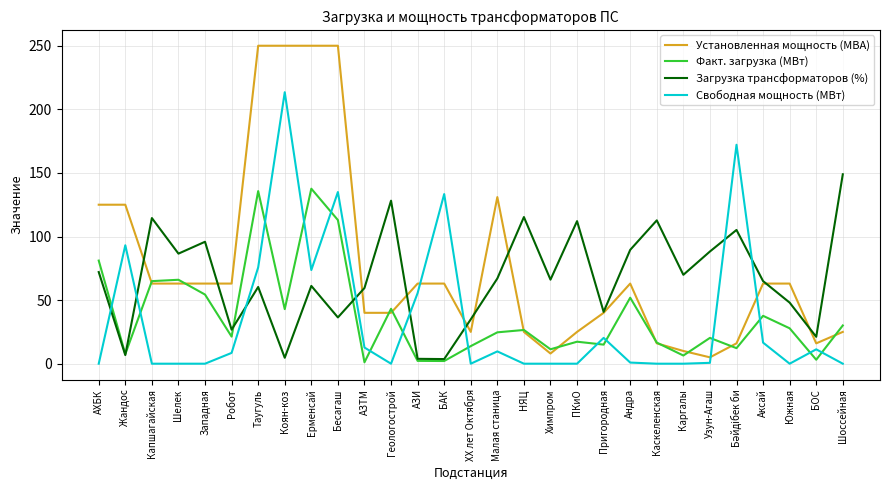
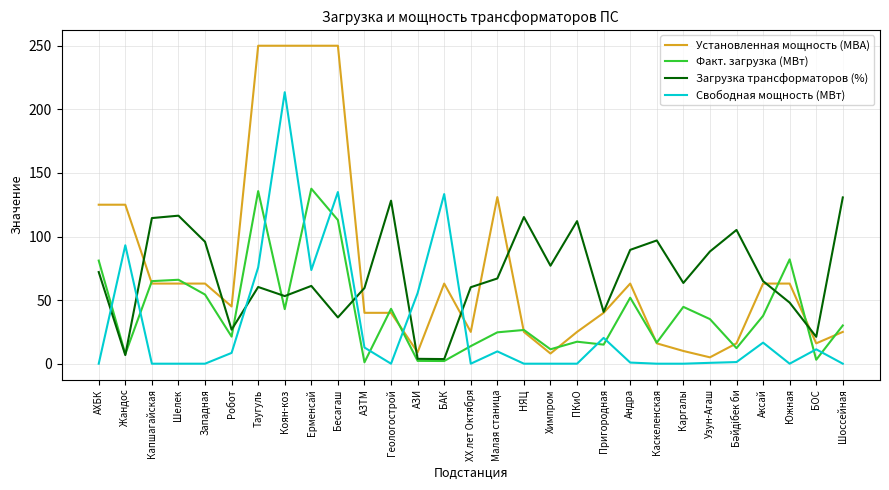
Загрузка трансформаторов (%), Шелек: 87 -> 116
Установленная мощность (МВА), Робот: 63 -> 45
Загрузка трансформаторов (%), Коян-коз: 5 -> 53
Установленная мощность (МВА), АЗИ: 63 -> 9
Загрузка трансформаторов (%), XX лет Октября: 35 -> 60
Загрузка трансформаторов (%), Химпром: 66 -> 77
Загрузка трансформаторов (%), Каскеленская: 113 -> 97
Факт. загрузка (МВт), Каргалы: 6 -> 45
Загрузка трансформаторов (%), Каргалы: 70 -> 63
Факт. загрузка (МВт), Узун-Агаш: 20 -> 35
Свободная мощность (МВт), Бәйдібек би: 172 -> 1
Факт. загрузка (МВт), Южная: 28 -> 82
Загрузка трансформаторов (%), Шоссейная: 149 -> 131
